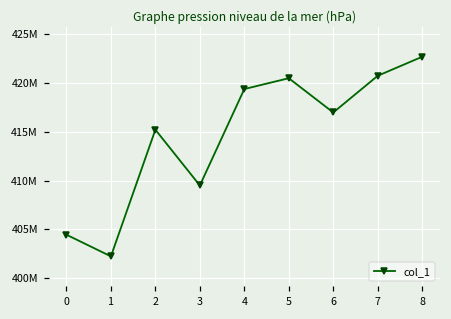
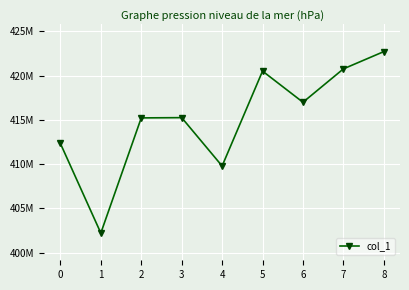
0: 404000000 -> 412000000
3: 409000000 -> 415000000
4: 419000000 -> 410000000
